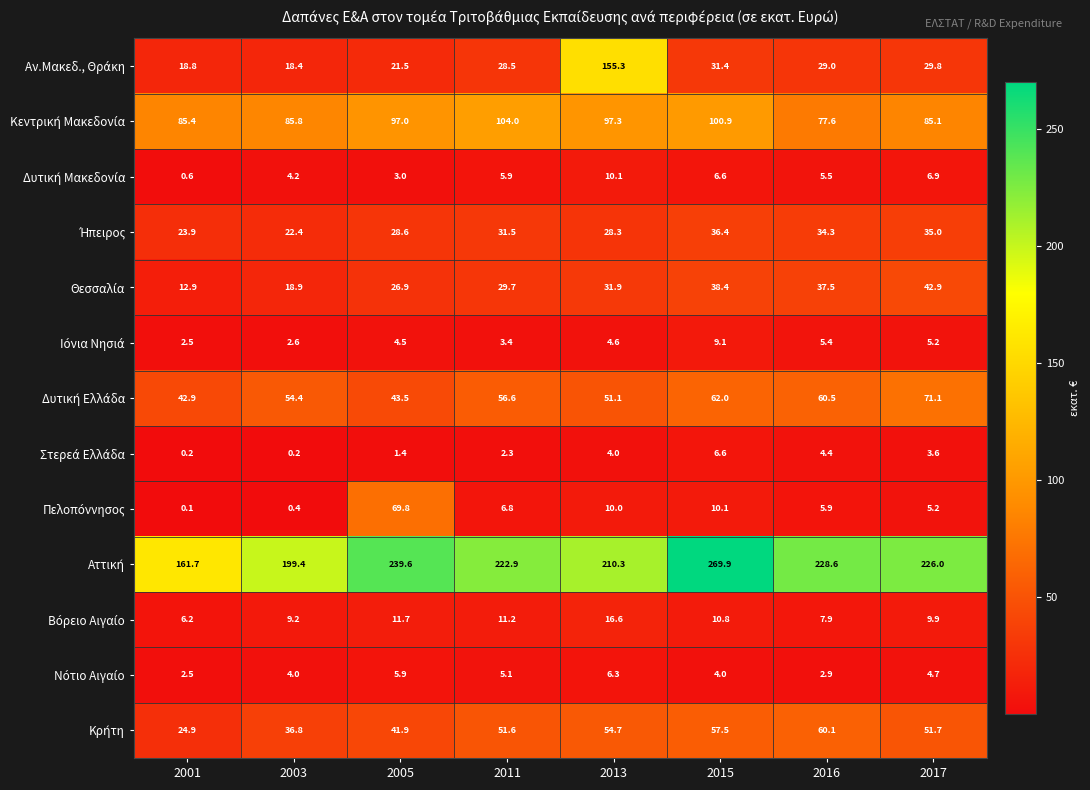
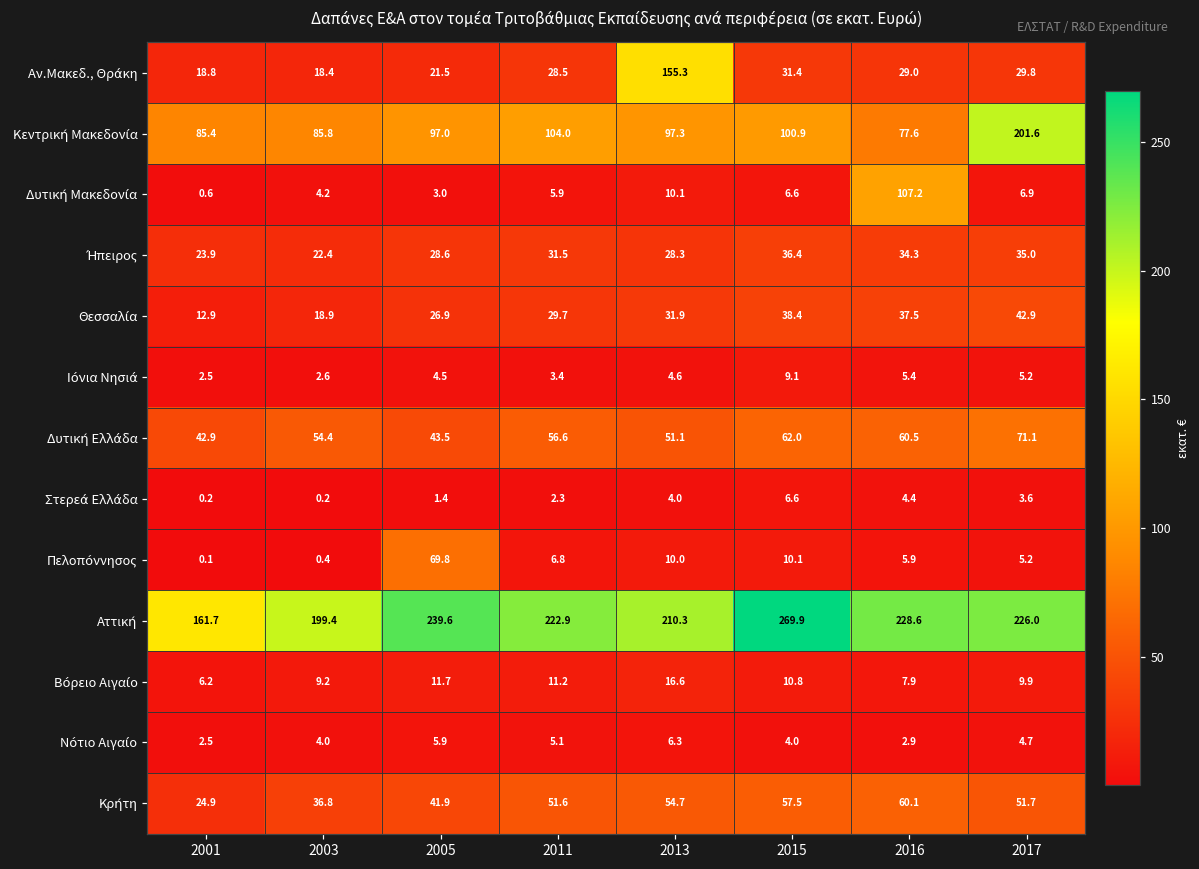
Κεντρική Μακεδονία, 2017: 85.1 -> 201.6
Δυτική Μακεδονία, 2016: 5.5 -> 107.2
